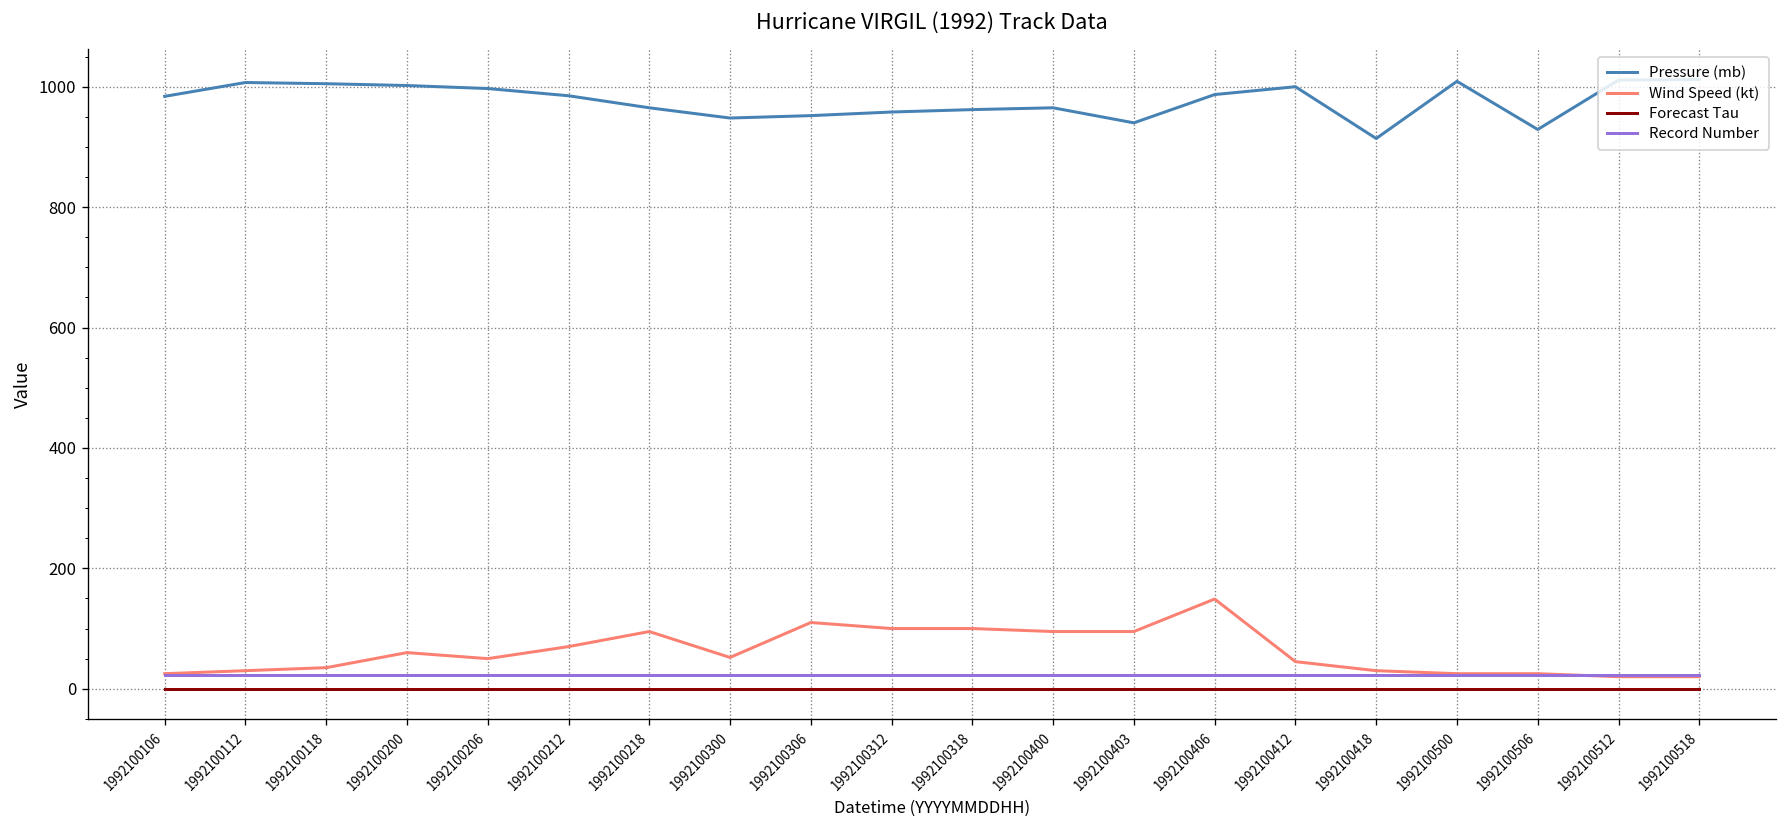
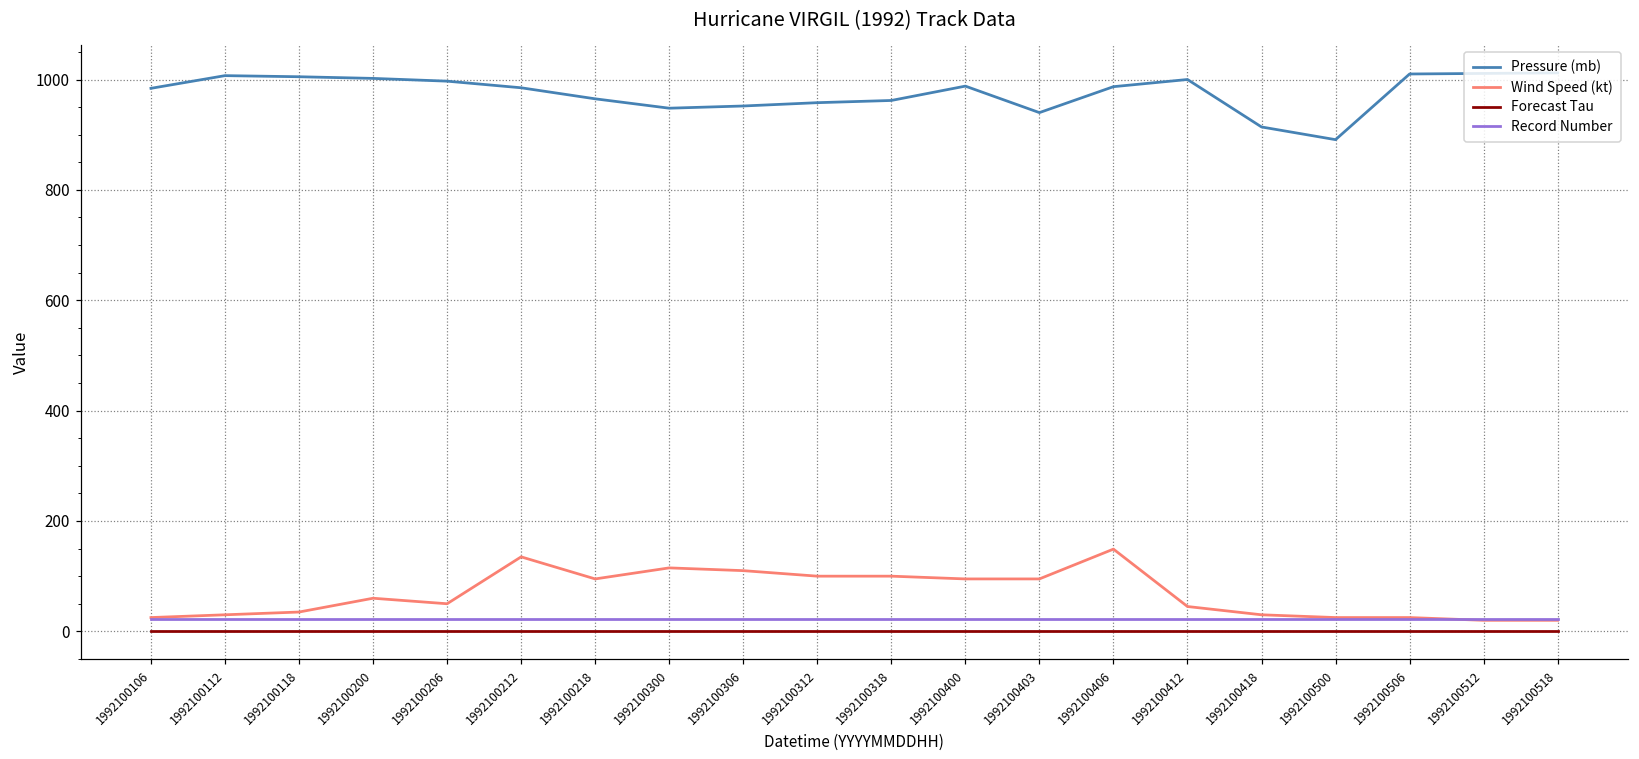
Wind Speed (kt), 1992100212: 70 -> 140
Wind Speed (kt), 1992100300: 50 -> 120
Pressure (mb), 1992100400: 970 -> 990
Pressure (mb), 1992100500: 1010 -> 890
Pressure (mb), 1992100506: 930 -> 1010
